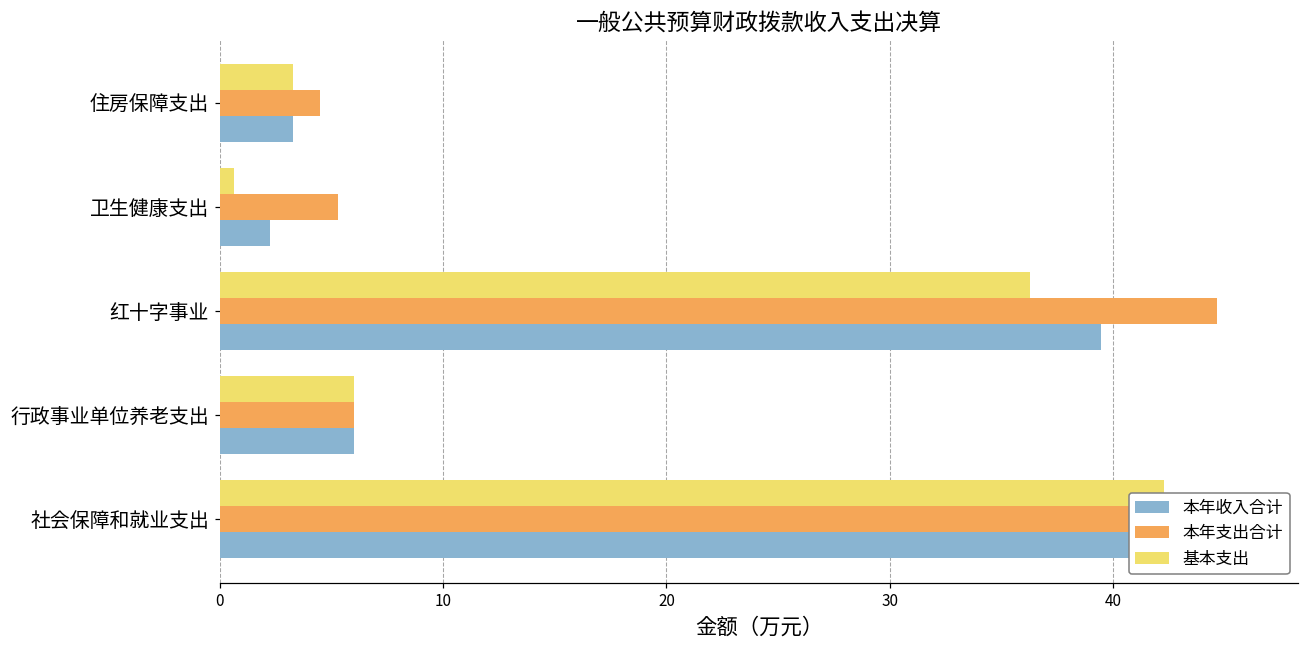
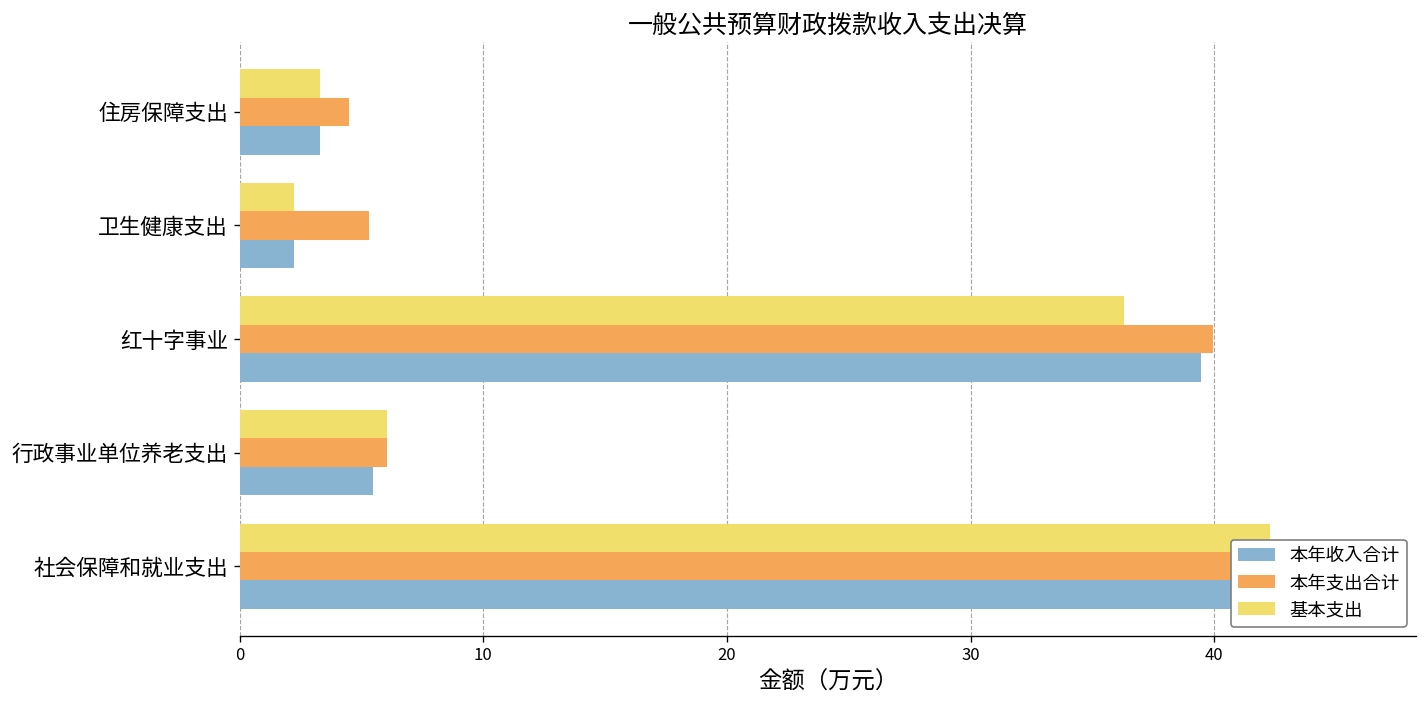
基本支出, 卫生健康支出: 0.7 -> 2.2
本年支出合计, 红十字事业: 44.6 -> 40.0
本年收入合计, 行政事业单位养老支出: 6.0 -> 5.5
